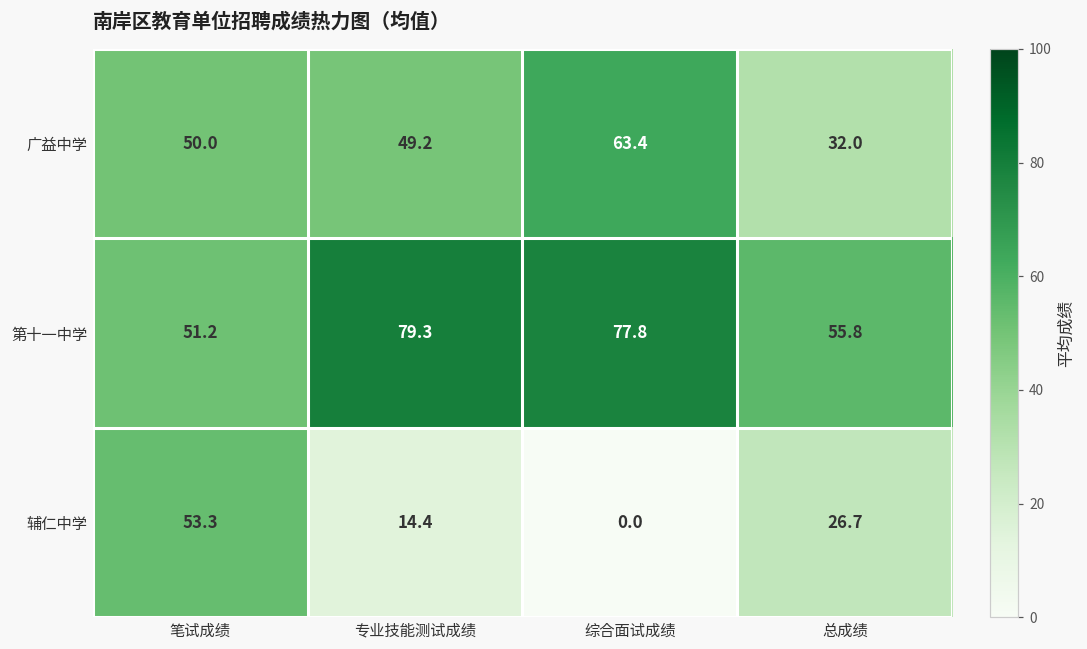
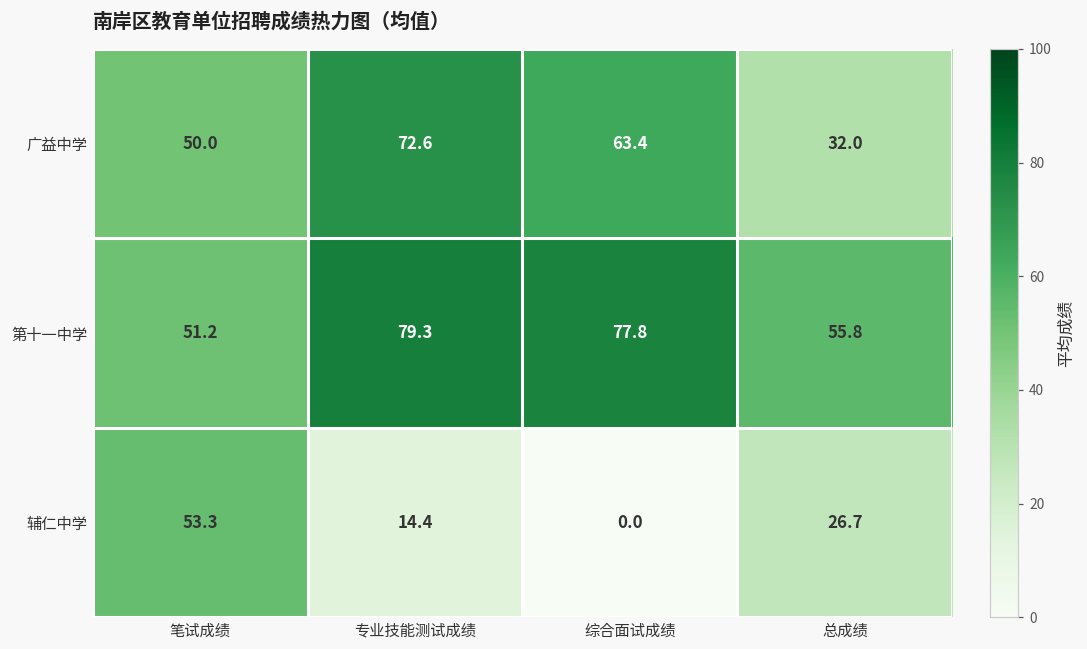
广益中学, 专业技能测试成绩: 49.2 -> 72.6
